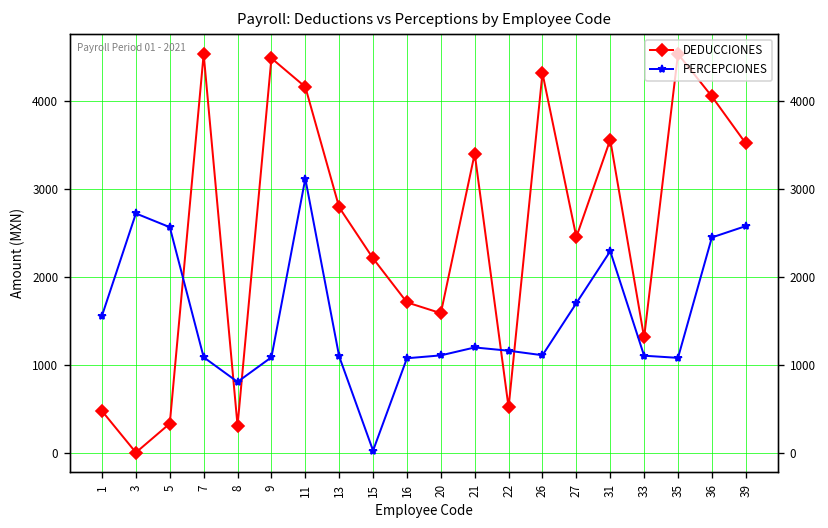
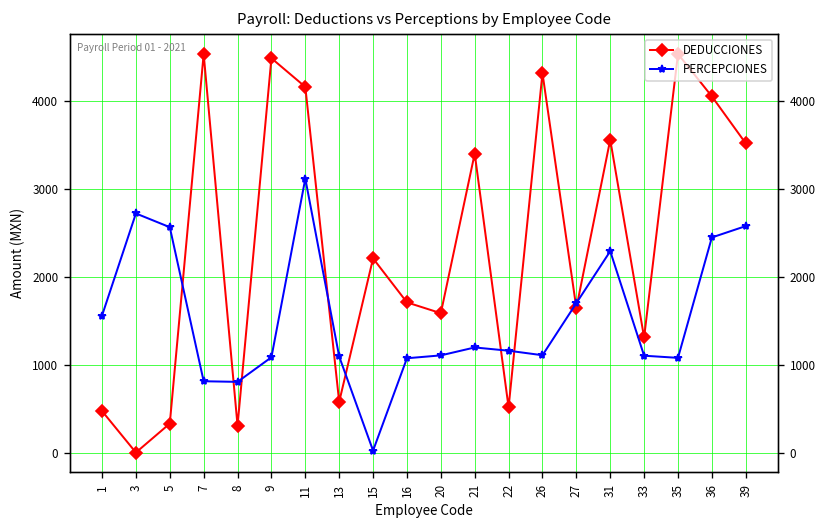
PERCEPCIONES, 7: 1100 -> 800
DEDUCCIONES, 13: 2800 -> 600
DEDUCCIONES, 27: 2500 -> 1600
